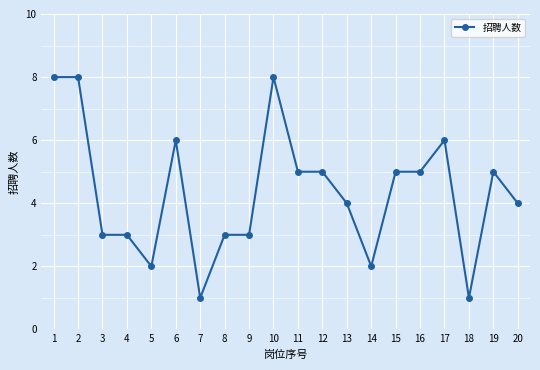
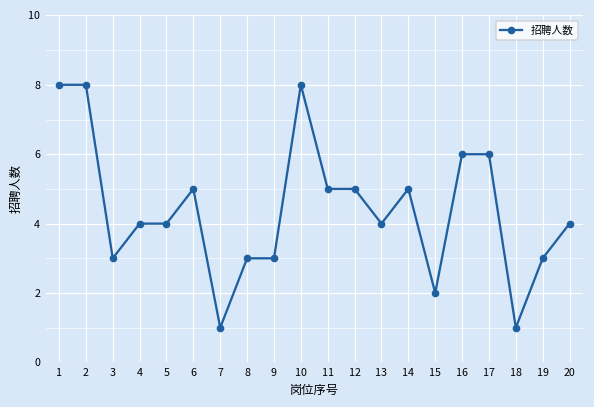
4: 3 -> 4
5: 2 -> 4
6: 6 -> 5
14: 2 -> 5
15: 5 -> 2
16: 5 -> 6
19: 5 -> 3
